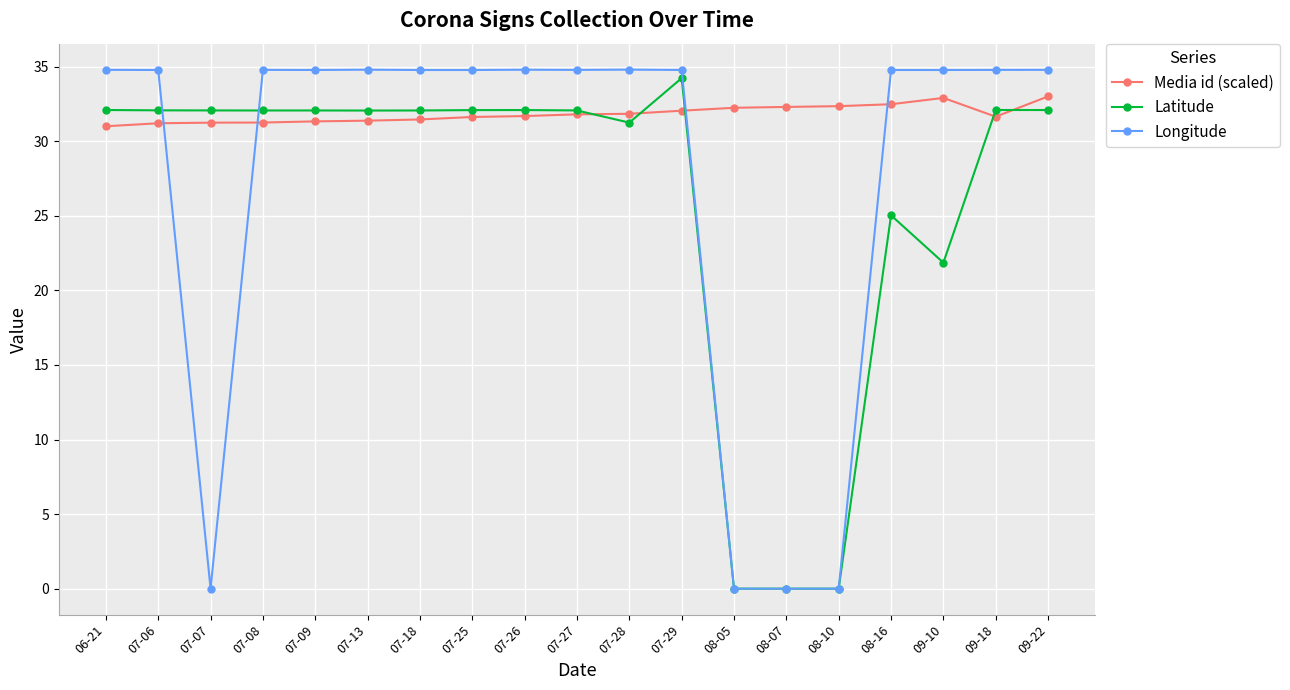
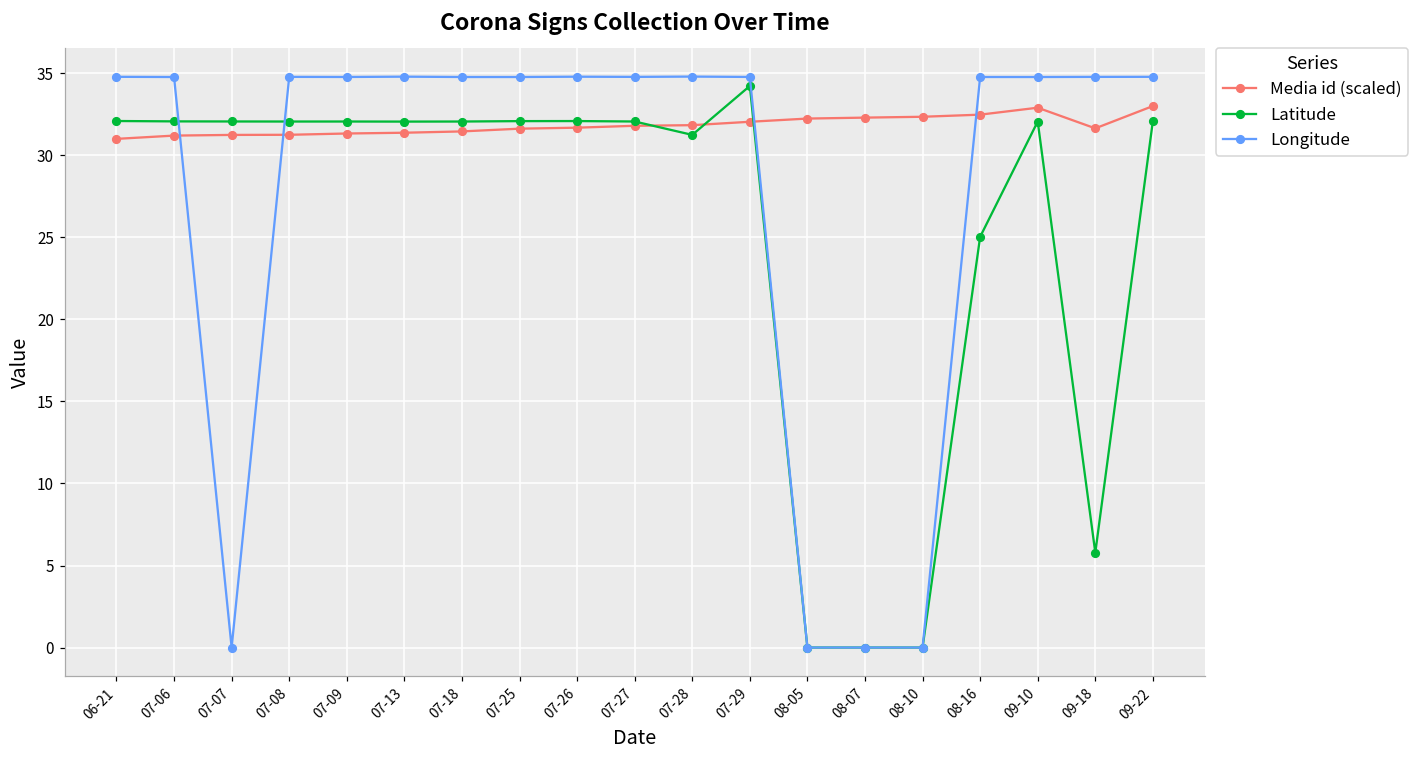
Latitude, 09-10: 21.9 -> 32.1
Latitude, 09-18: 32.1 -> 5.8
